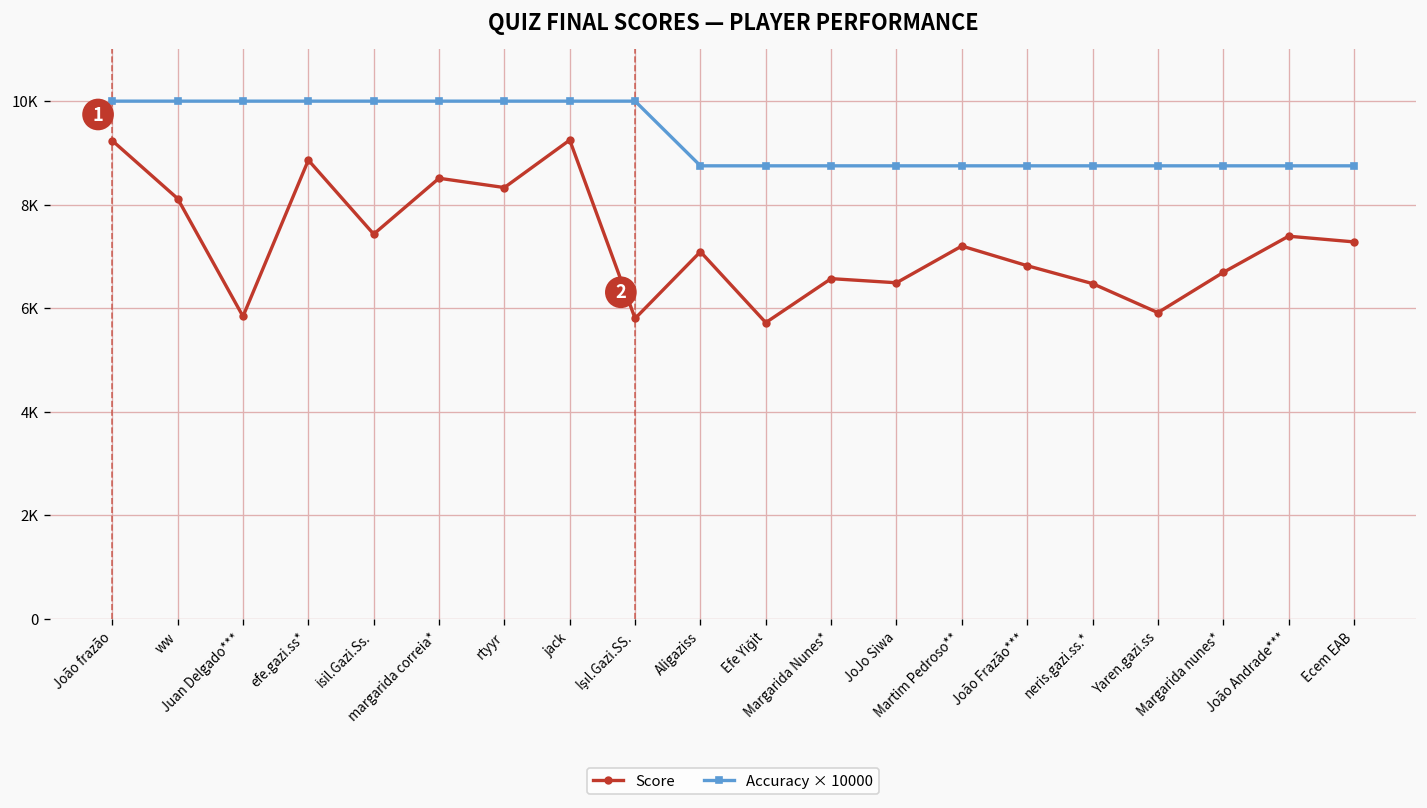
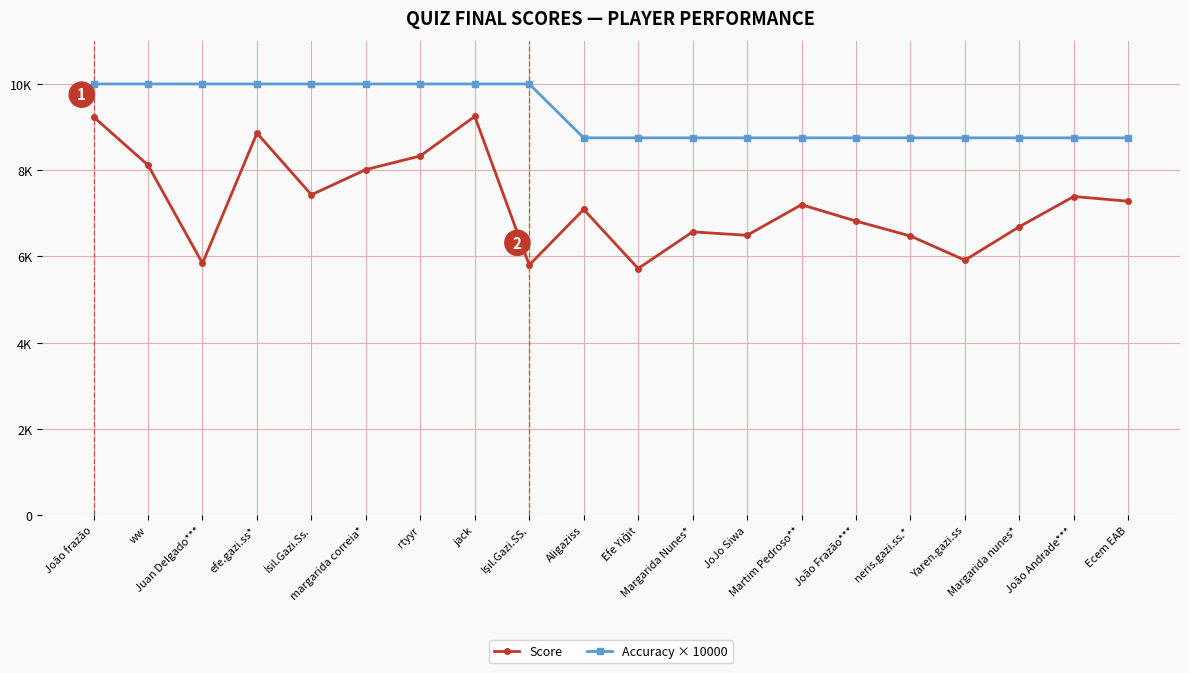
Score, margarida correia*: 8500 -> 8000
